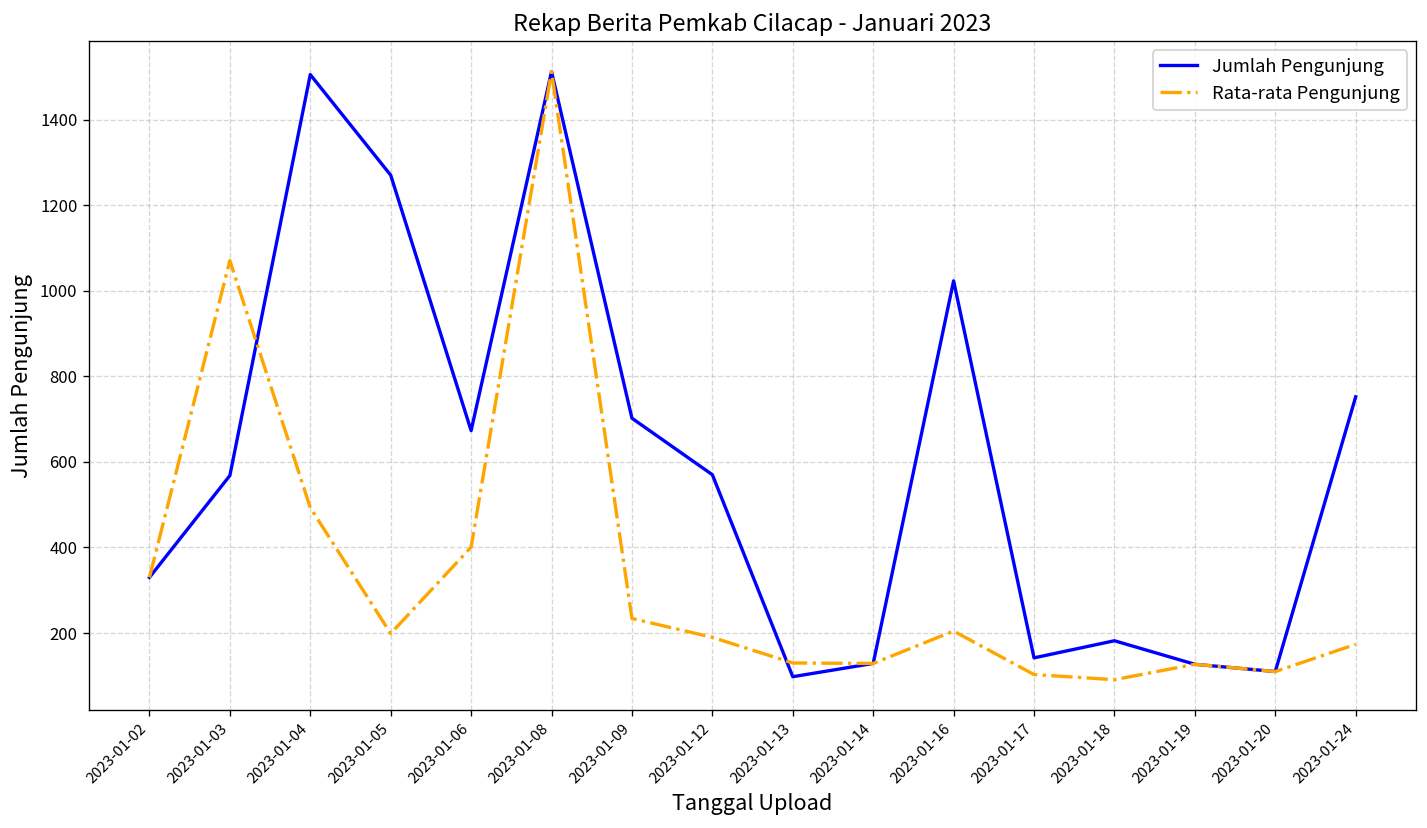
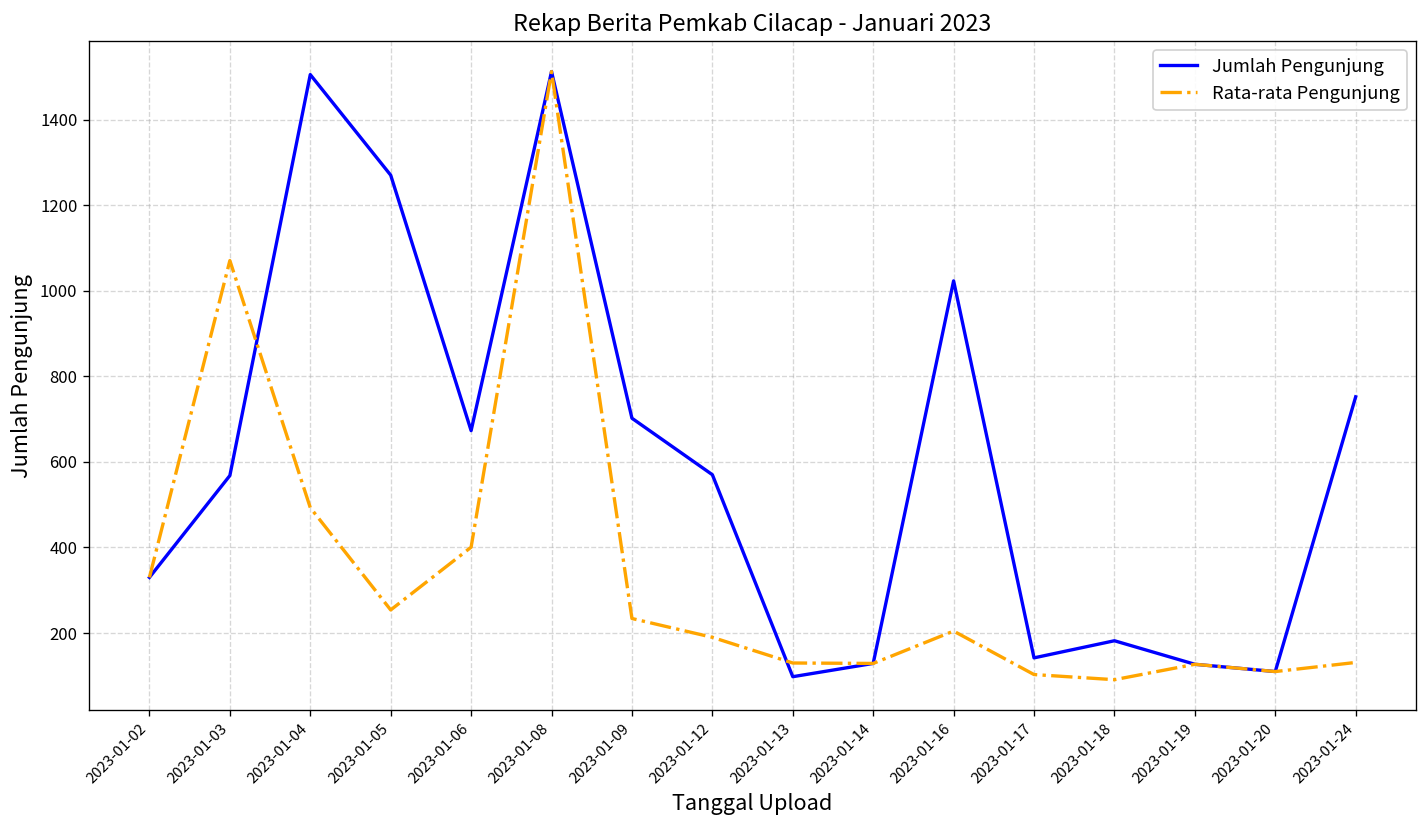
Rata-rata Pengunjung, 2023-01-05: 200 -> 250
Rata-rata Pengunjung, 2023-01-24: 170 -> 130
